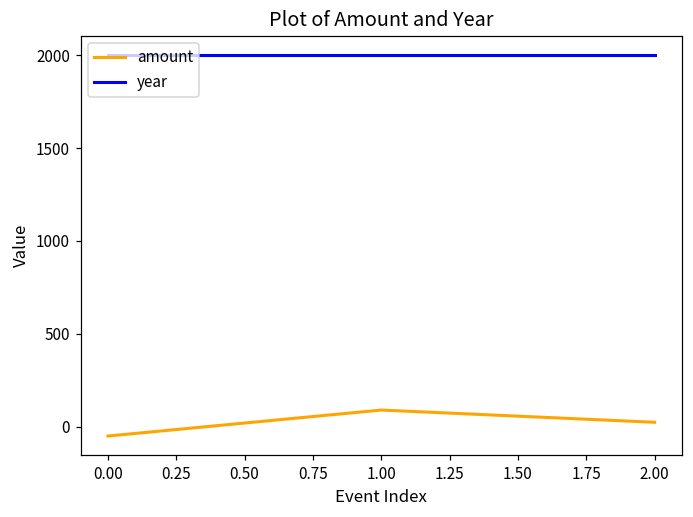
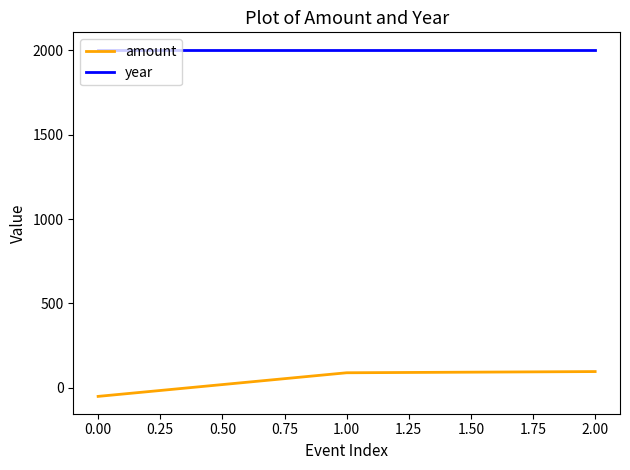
amount, 2.00: 20 -> 100
